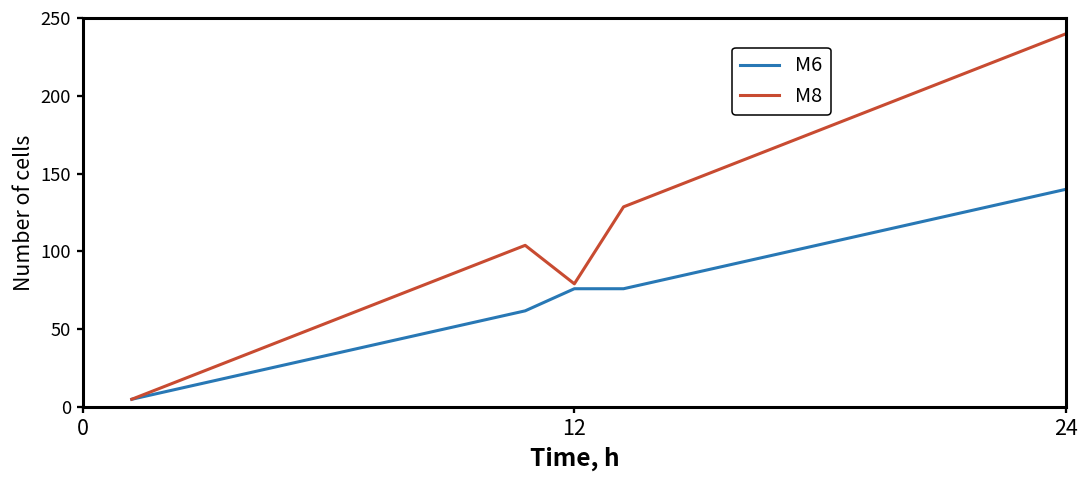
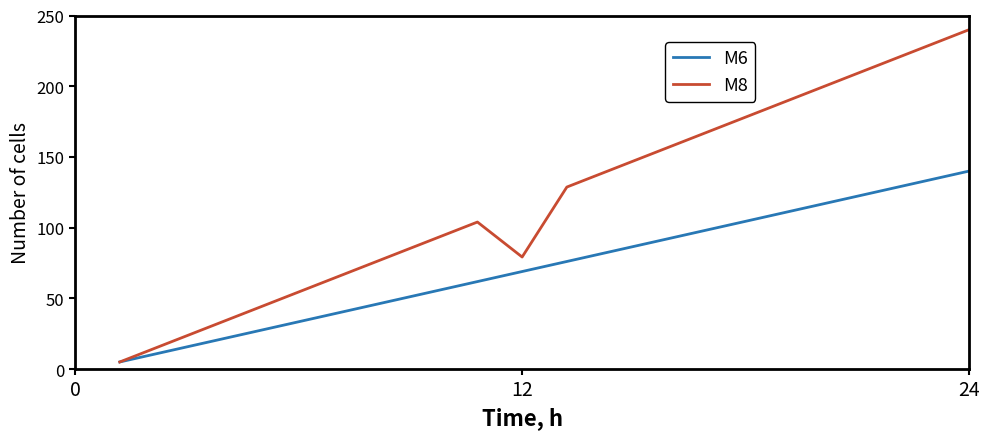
M6, 12: 76 -> 69
